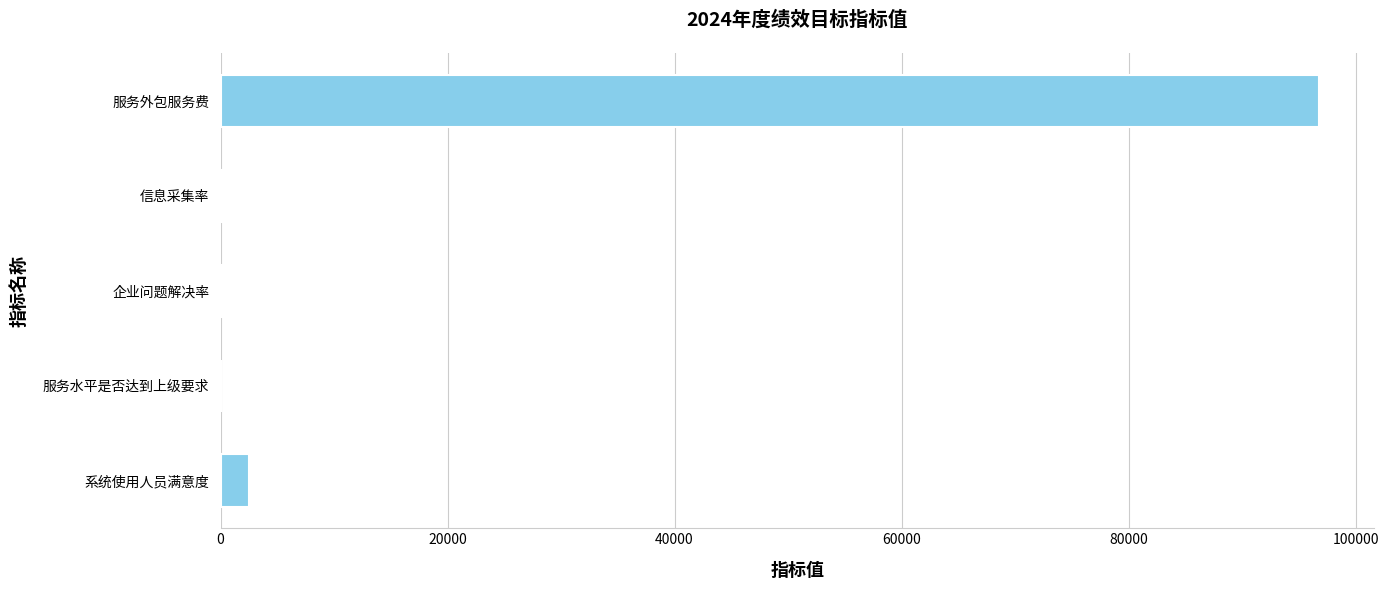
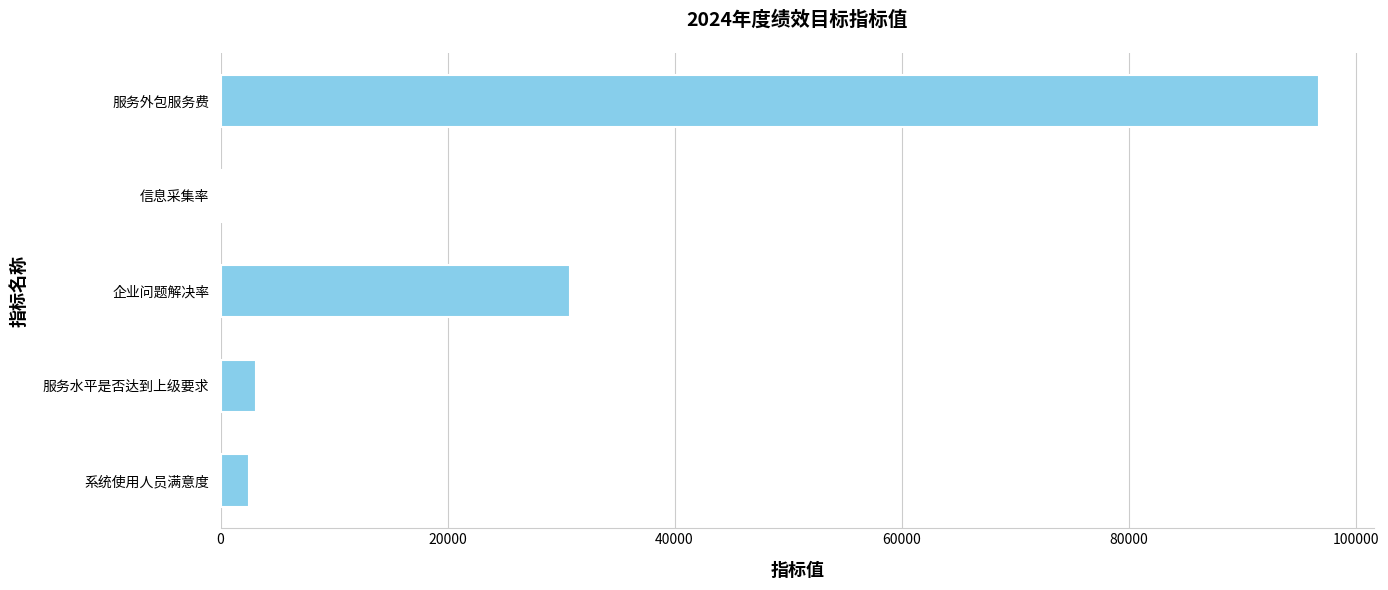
企业问题解决率: 100 -> 30800
服务水平是否达到上级要求: 0 -> 3100
